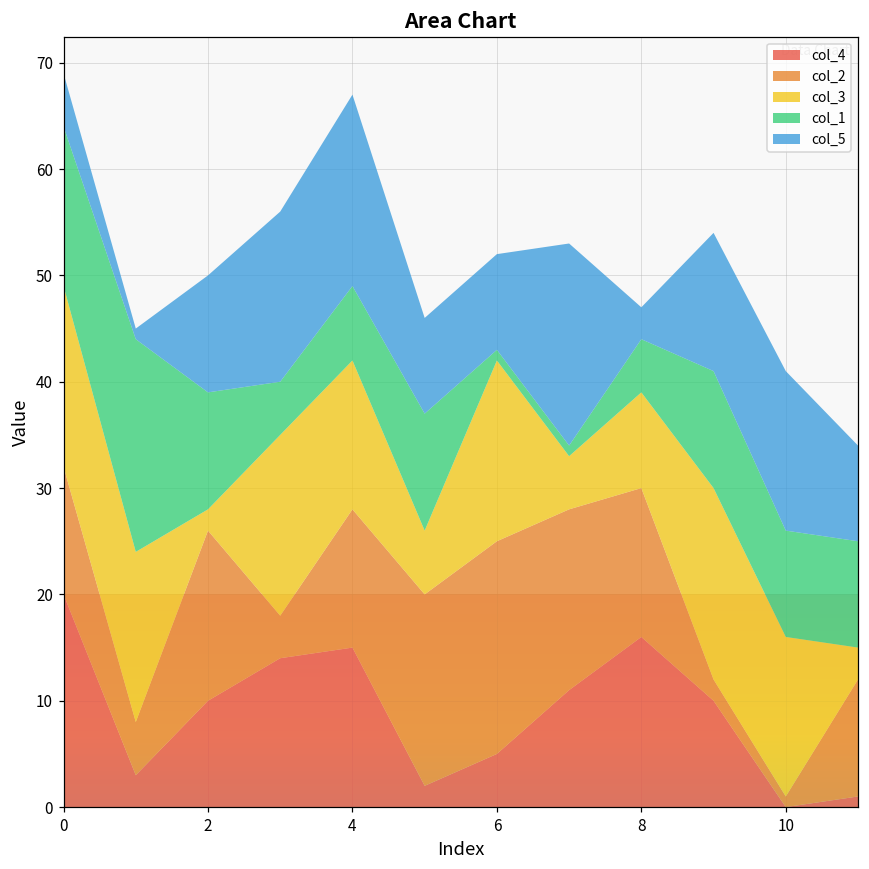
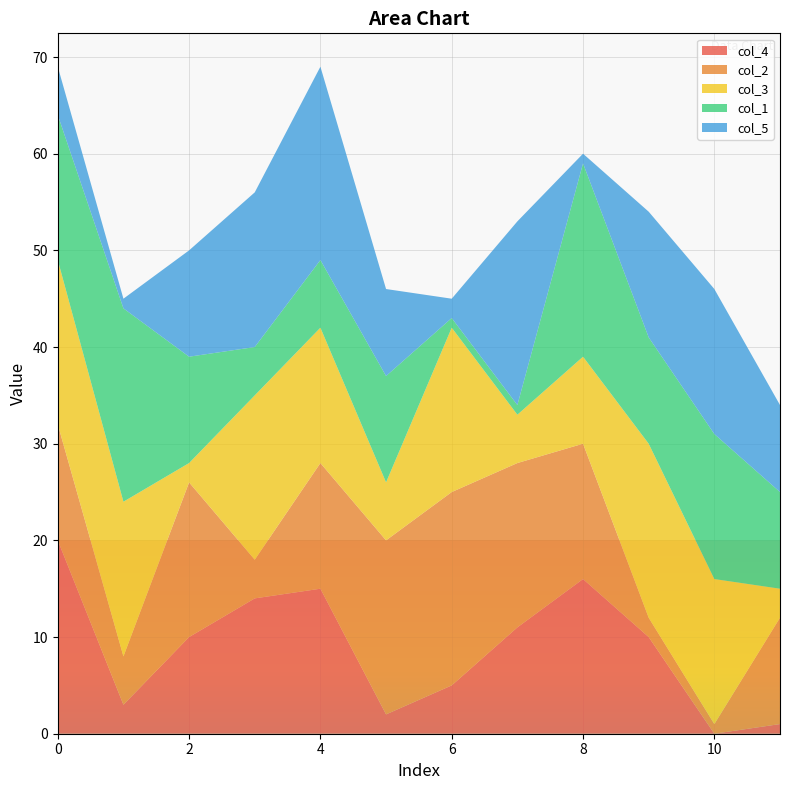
col_5, 4: 18 -> 20
col_5, 6: 9 -> 2
col_1, 8: 5 -> 20
col_5, 8: 3 -> 1
col_1, 10: 10 -> 15
